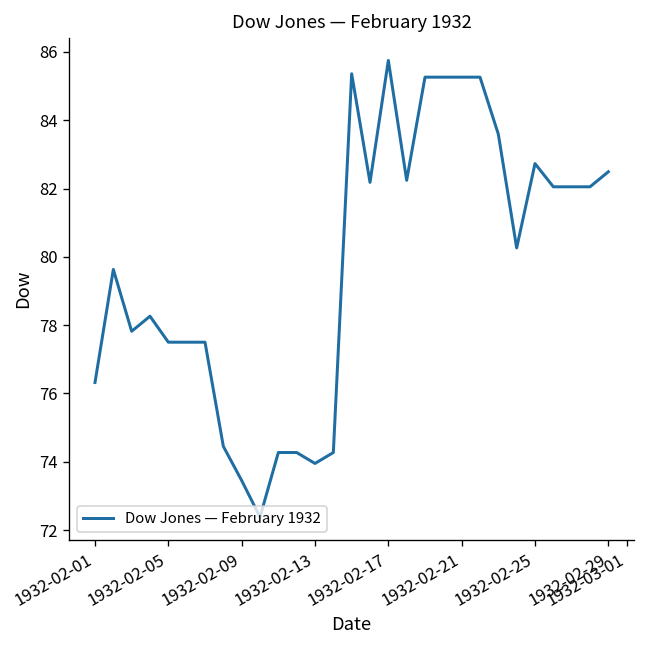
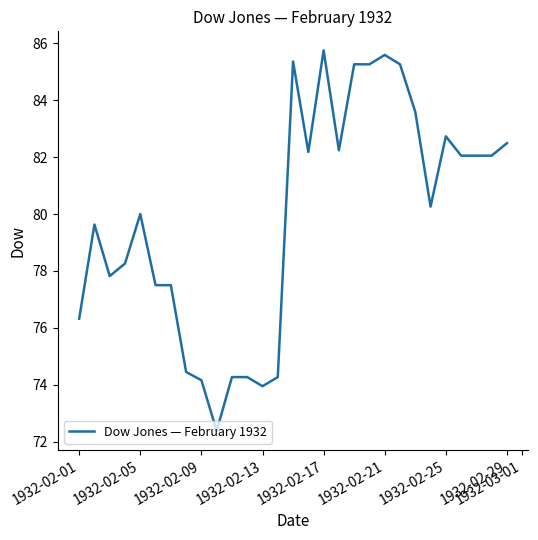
1932-02-05: 77.5 -> 80.0
1932-02-09: 73.5 -> 74.2
1932-02-21: 85.3 -> 85.6
